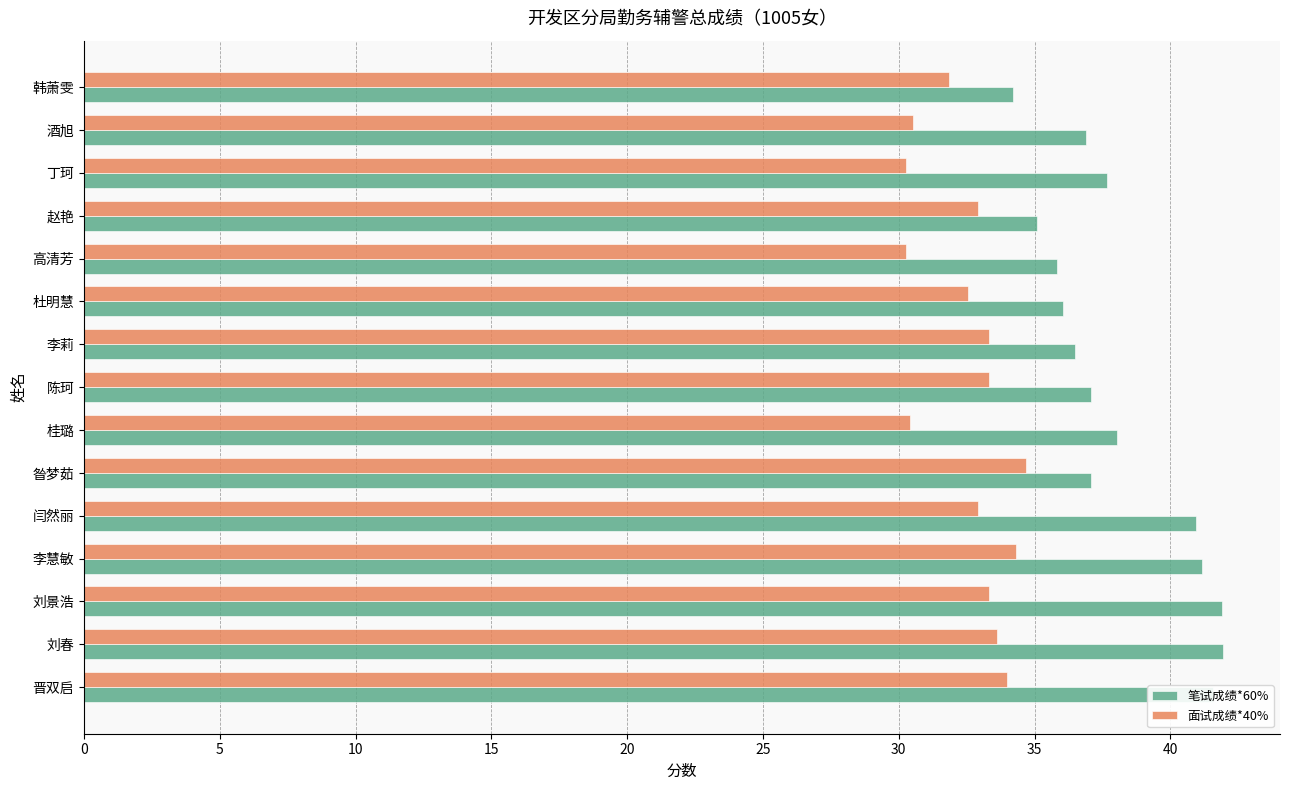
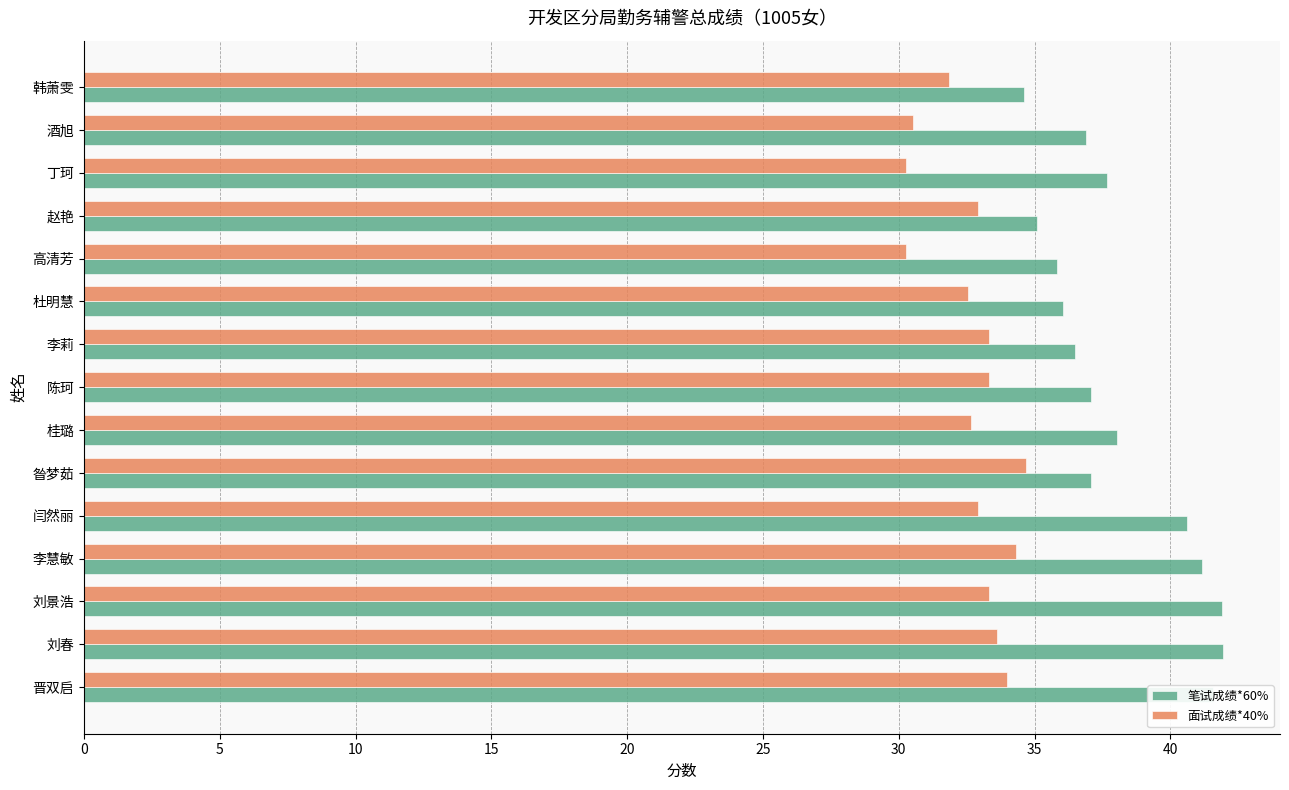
笔试成绩*60%, 韩萧雯: 34.2 -> 34.6
面试成绩*40%, 桂璐: 30.4 -> 32.7
笔试成绩*60%, 闫然丽: 41.0 -> 40.6
